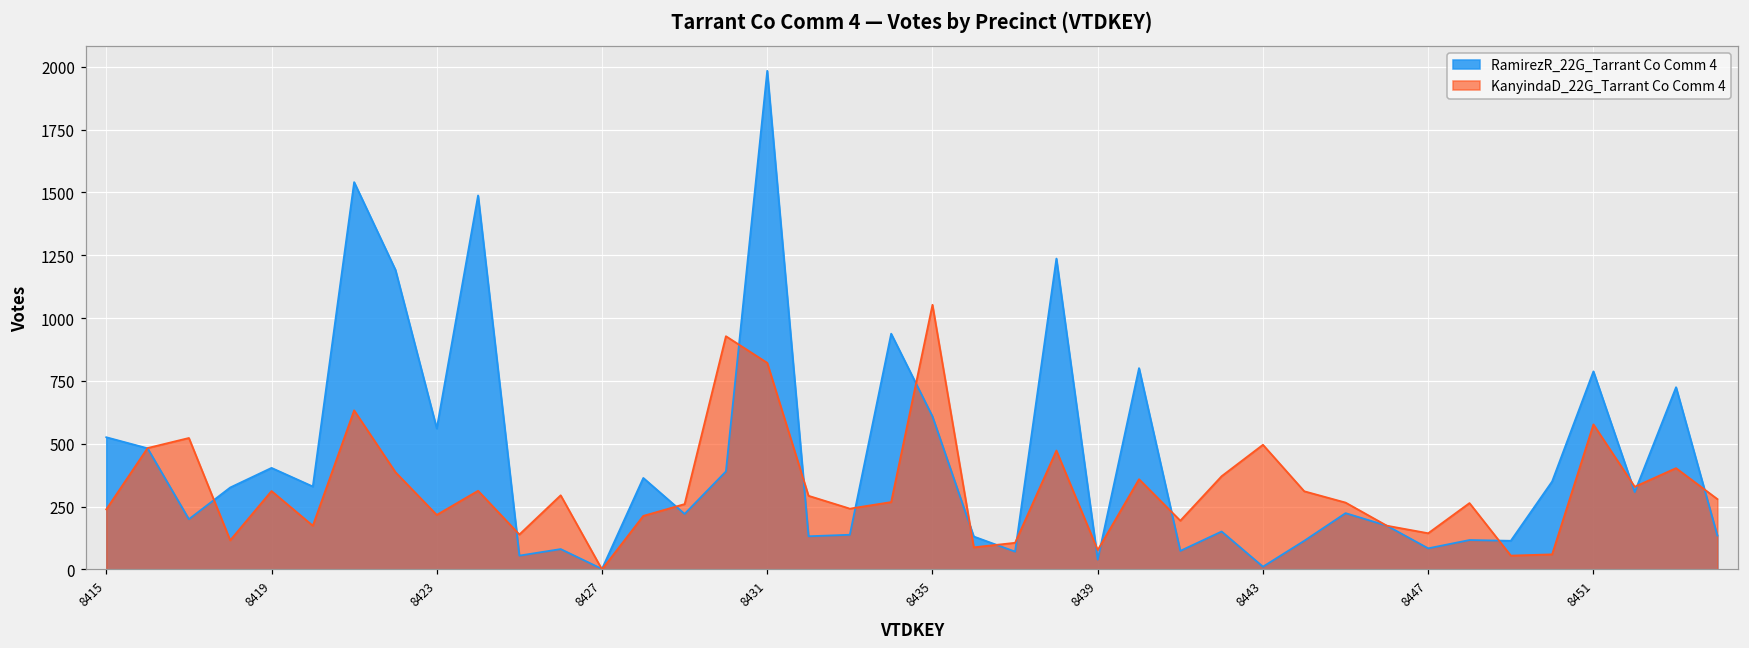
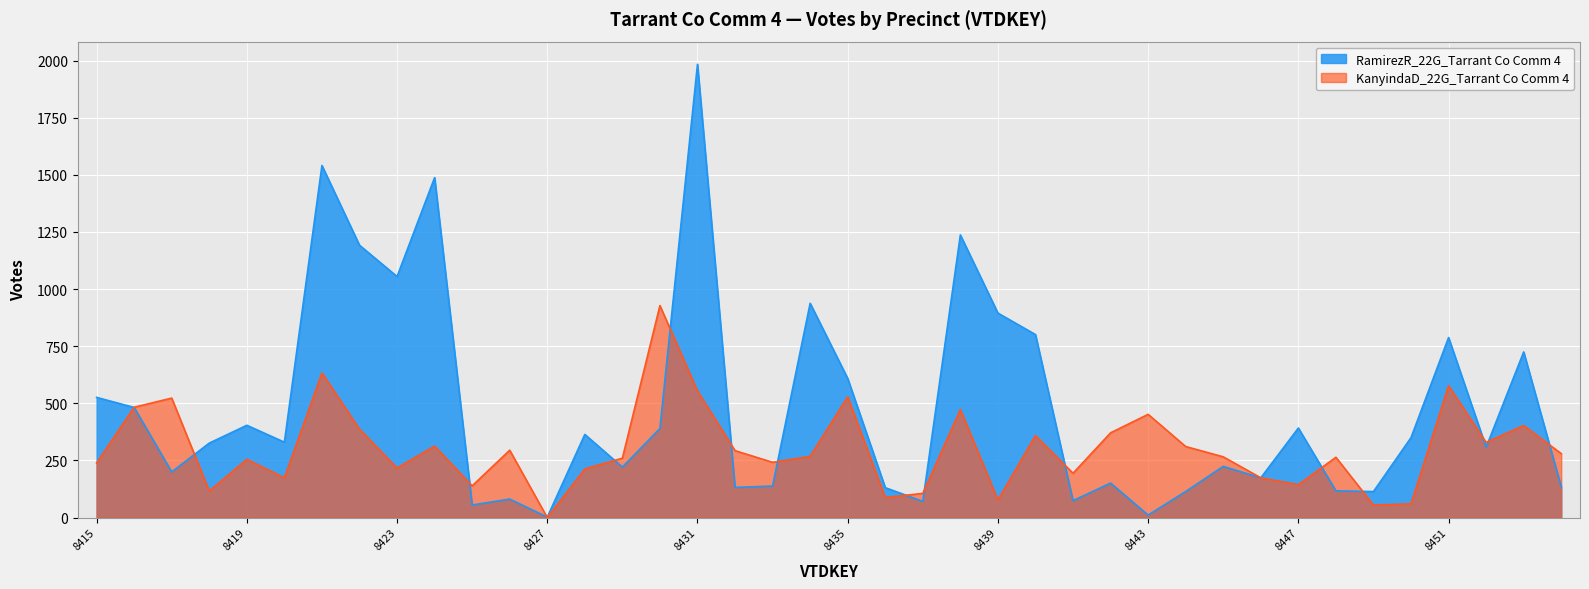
KanyindaD_22G_Tarrant Co Comm 4, 8419: 310 -> 260
RamirezR_22G_Tarrant Co Comm 4, 8423: 560 -> 1060
KanyindaD_22G_Tarrant Co Comm 4, 8431: 820 -> 550
KanyindaD_22G_Tarrant Co Comm 4, 8435: 1050 -> 530
RamirezR_22G_Tarrant Co Comm 4, 8439: 40 -> 900
KanyindaD_22G_Tarrant Co Comm 4, 8443: 500 -> 450
RamirezR_22G_Tarrant Co Comm 4, 8447: 80 -> 390
